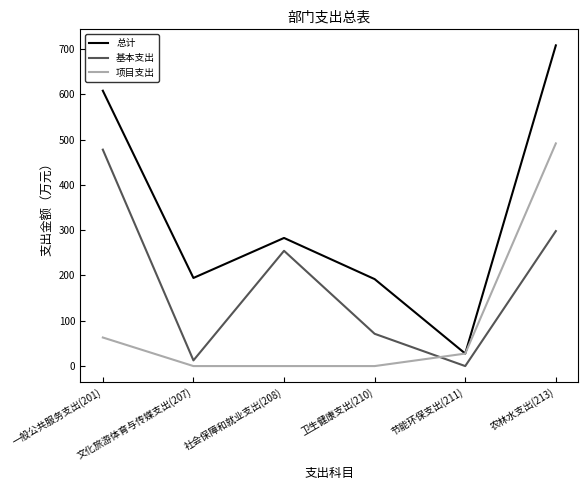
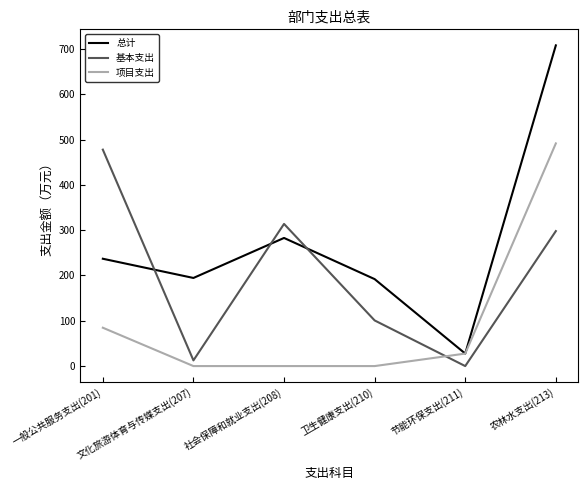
总计, 一般公共服务支出(201): 610 -> 240
项目支出, 一般公共服务支出(201): 60 -> 80
基本支出, 社会保障和就业支出(208): 250 -> 310
基本支出, 卫生健康支出(210): 70 -> 100
